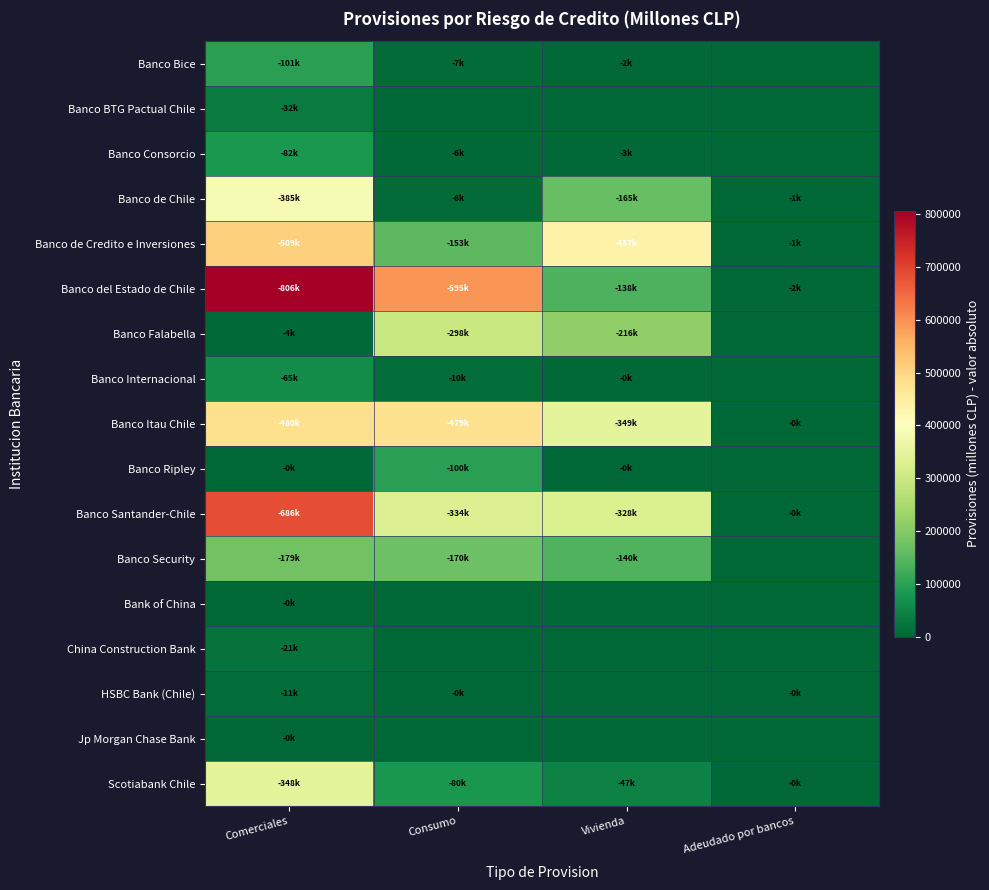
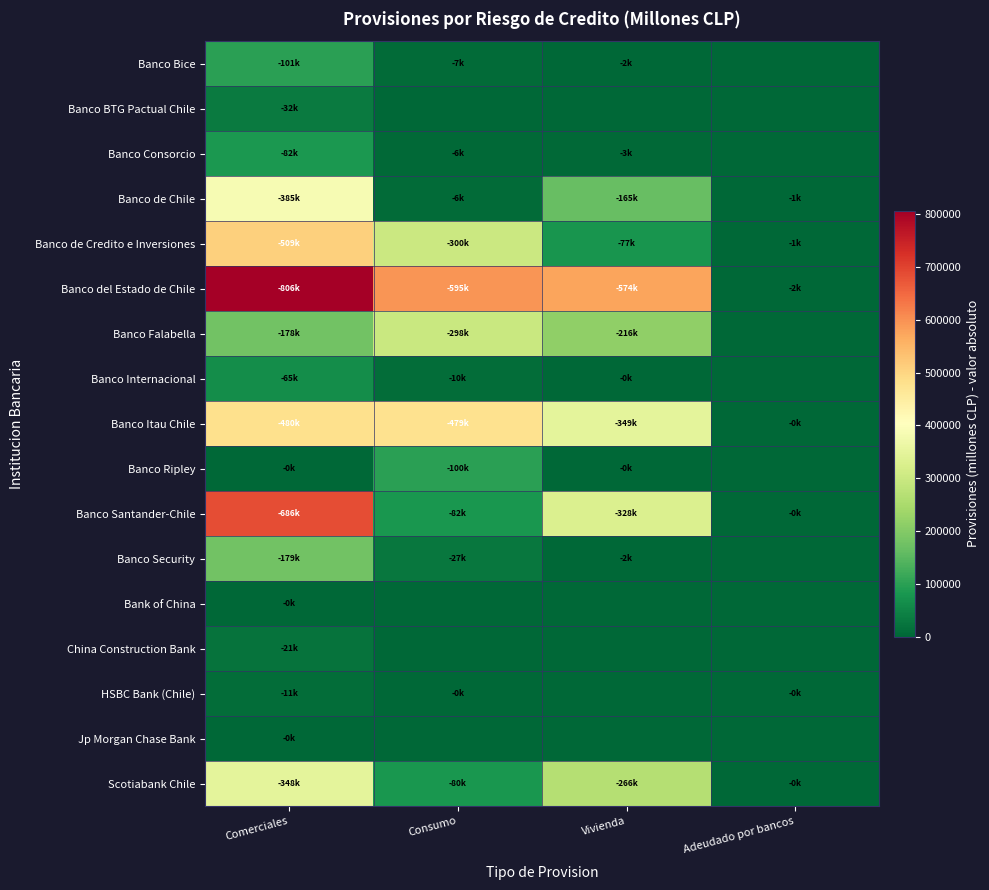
Banco de Credito e Inversiones, Consumo: -153k -> -300k
Banco de Credito e Inversiones, Vivienda: -437k -> -77k
Banco del Estado de Chile, Vivienda: -138k -> -574k
Banco Falabella, Comerciales: -4k -> -178k
Banco Santander-Chile, Consumo: -334k -> -82k
Banco Security, Consumo: -170k -> -27k
Banco Security, Vivienda: -140k -> -2k
Scotiabank Chile, Vivienda: -47k -> -266k
